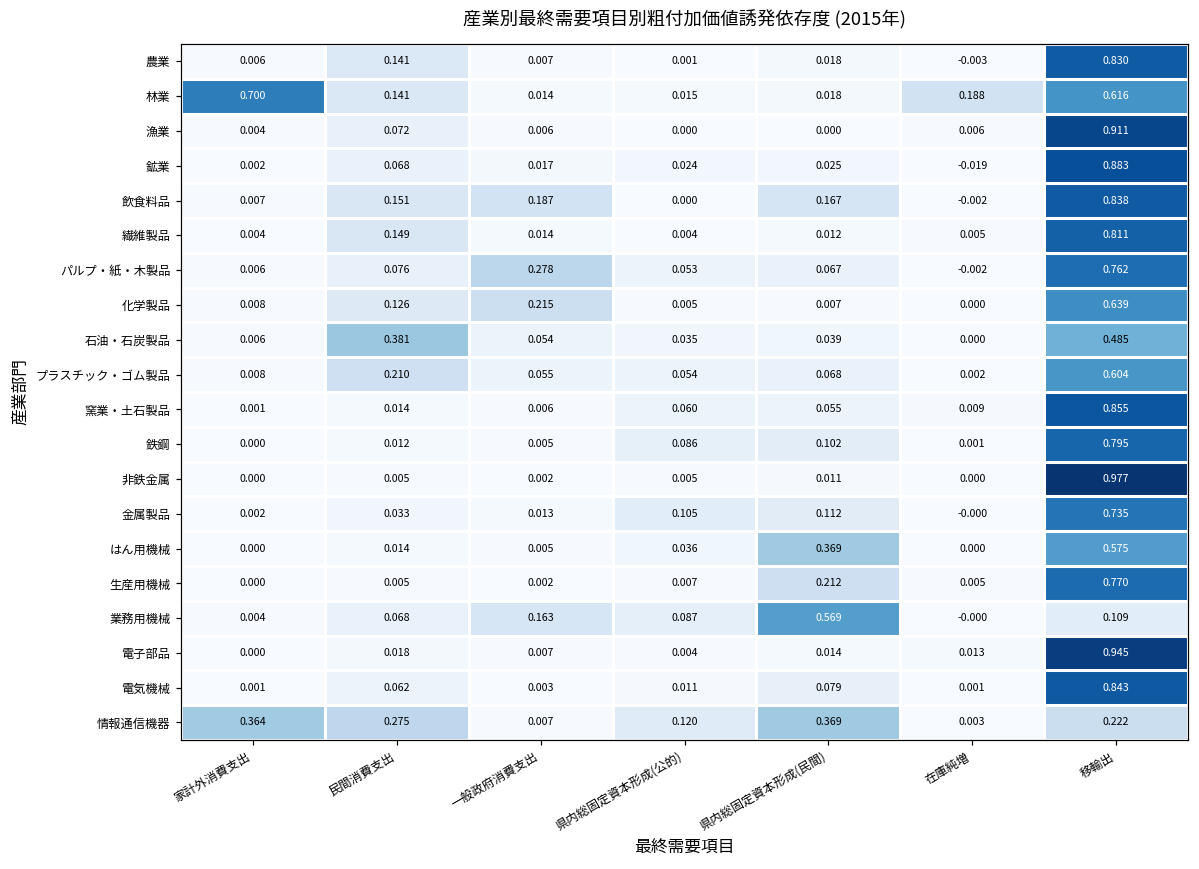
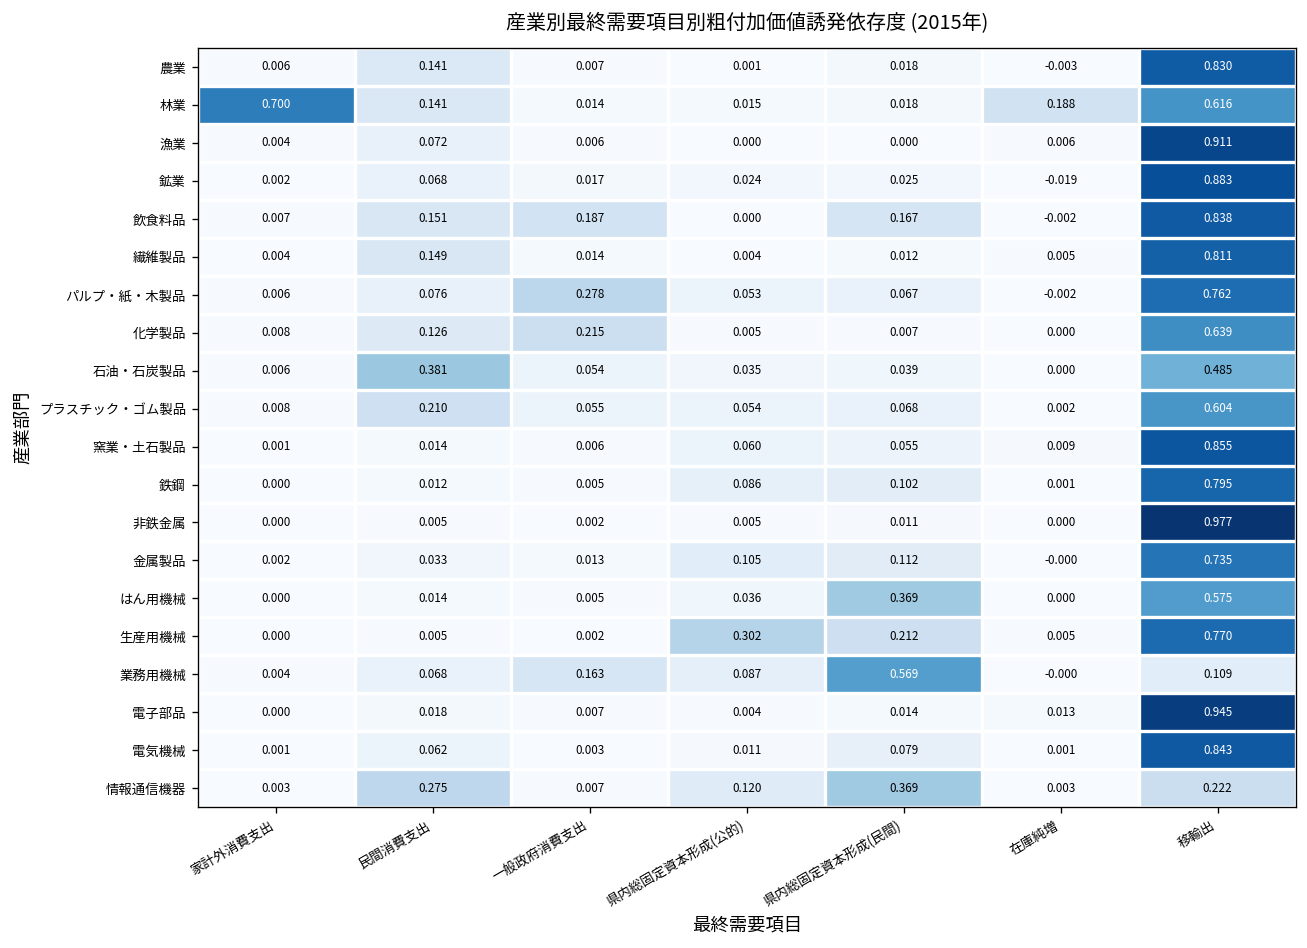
生産用機械, 県内総固定資本形成(公的): 0.007 -> 0.302
情報通信機器, 家計外消費支出: 0.364 -> 0.003
